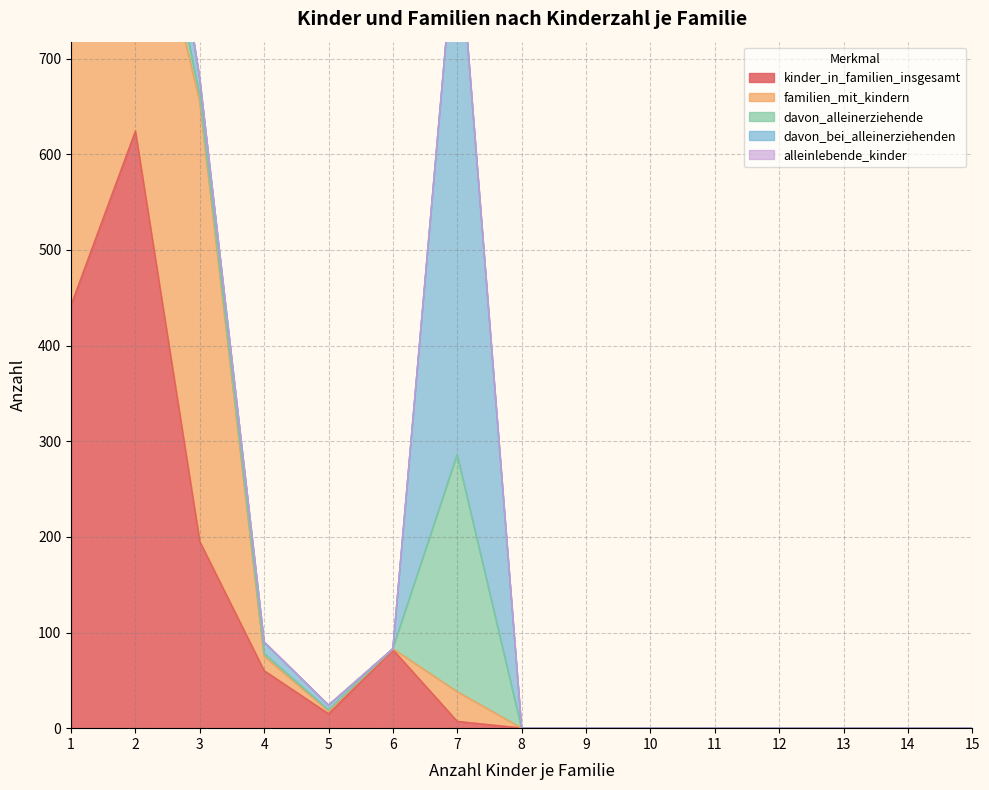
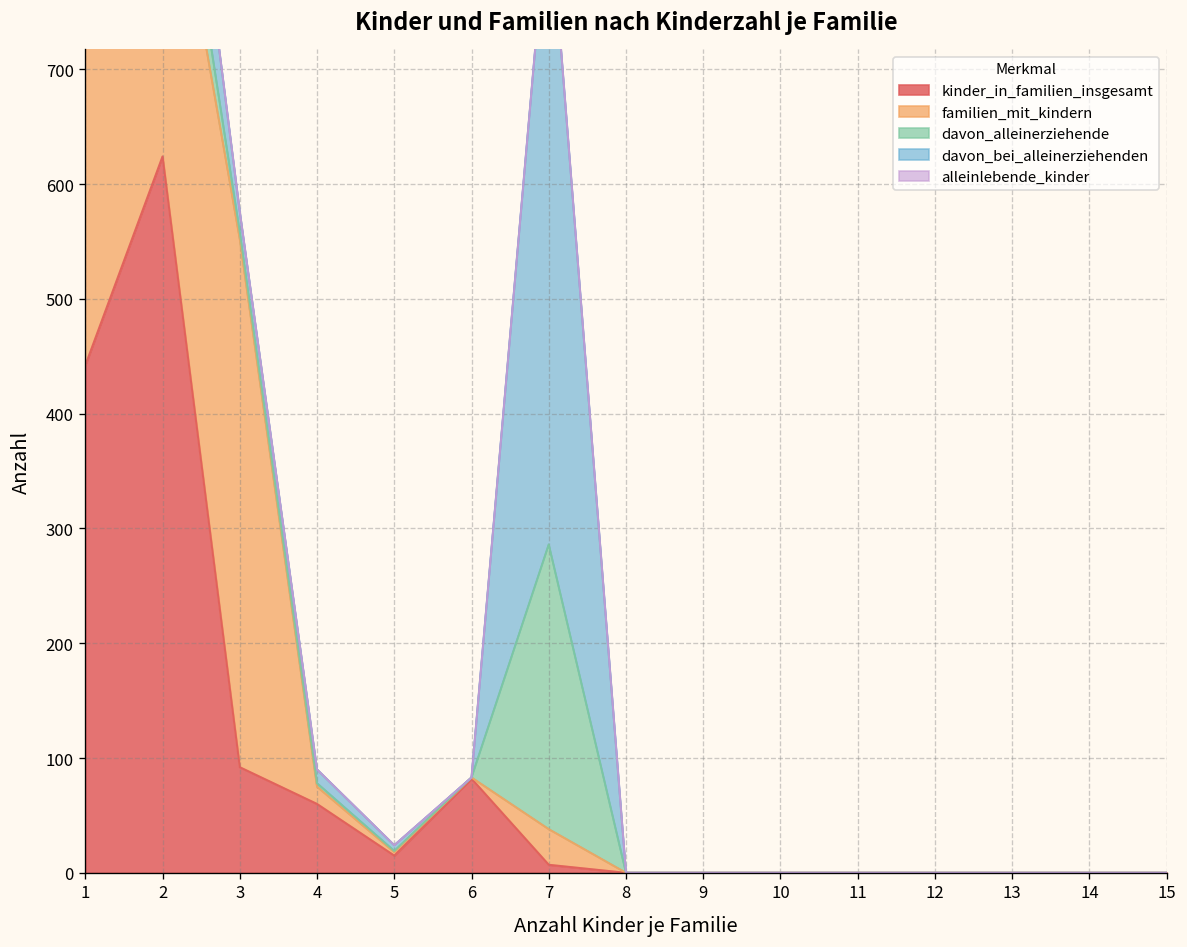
kinder_in_familien_insgesamt, 3: 200 -> 90
